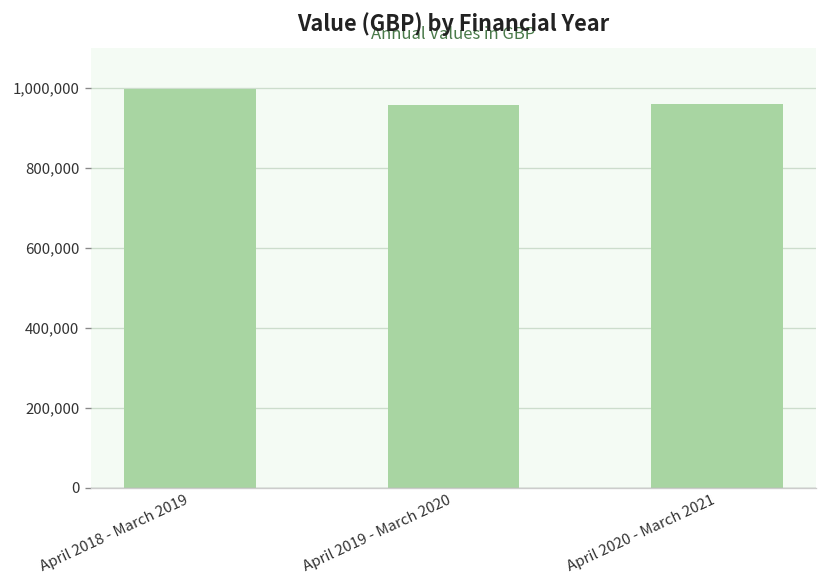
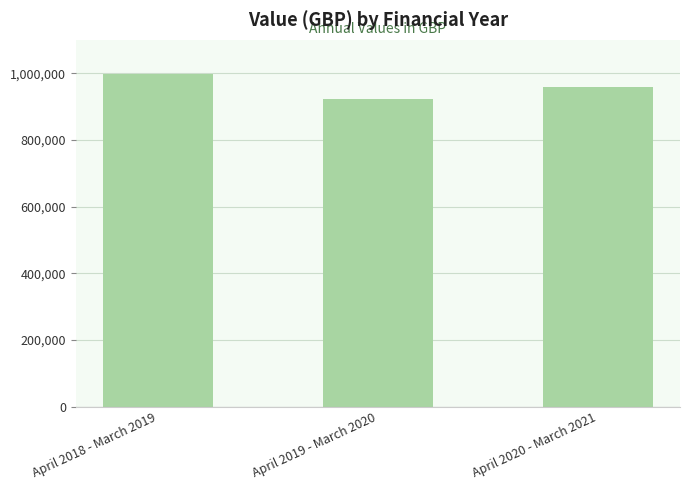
April 2019 - March 2020: 960,000 -> 920,000
